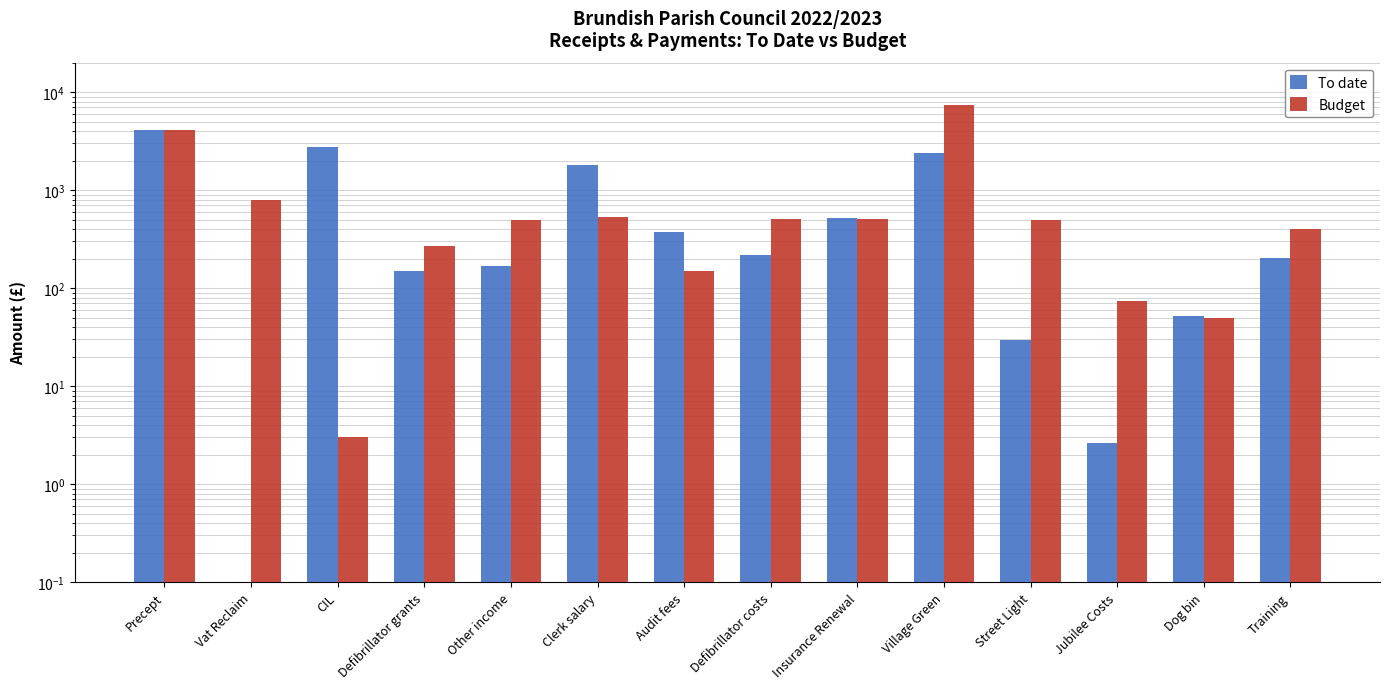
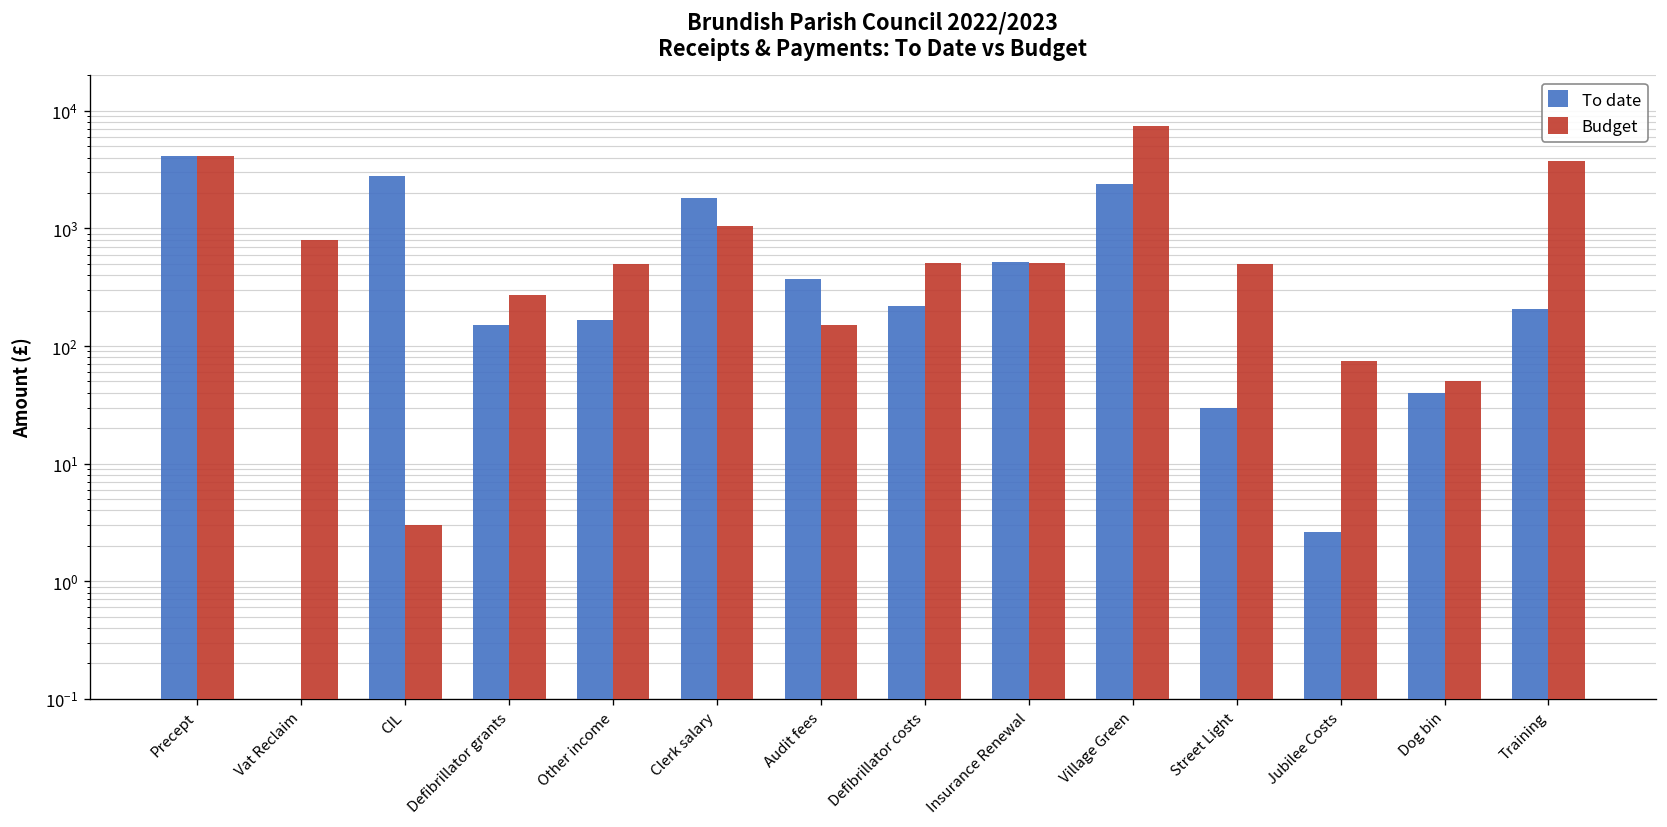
Budget, Clerk salary: 500 -> 1100
To date, Dog bin: 50 -> 40
Budget, Training: 400 -> 3800
